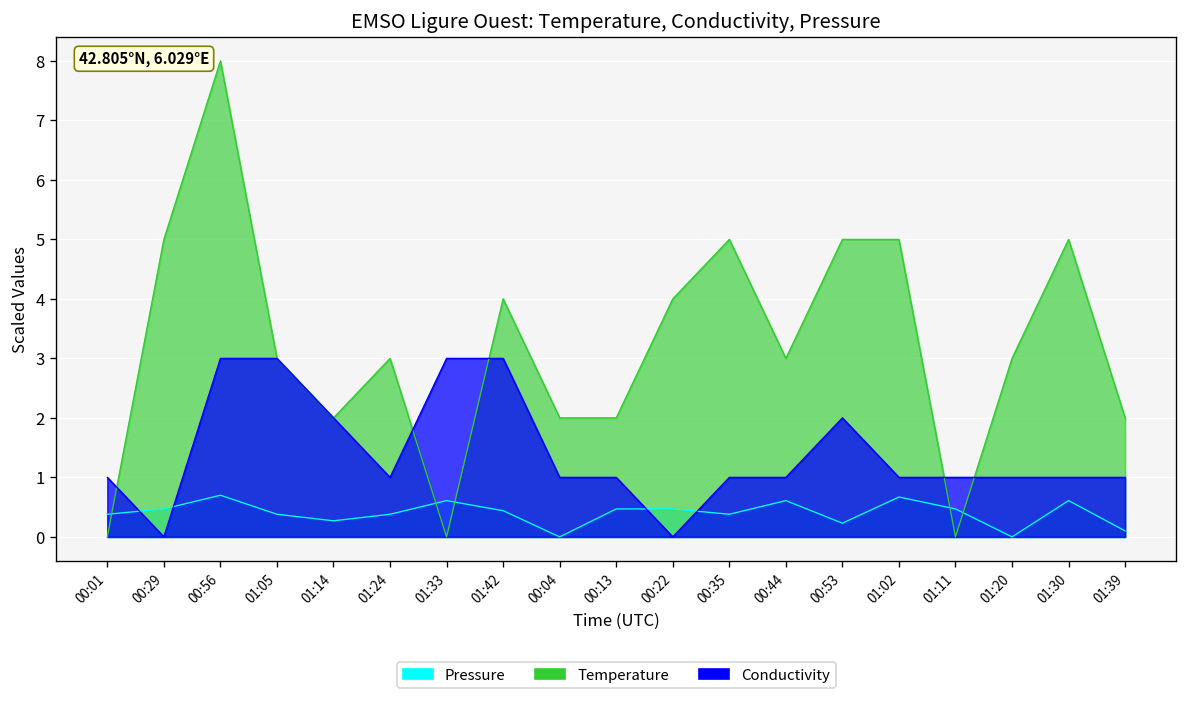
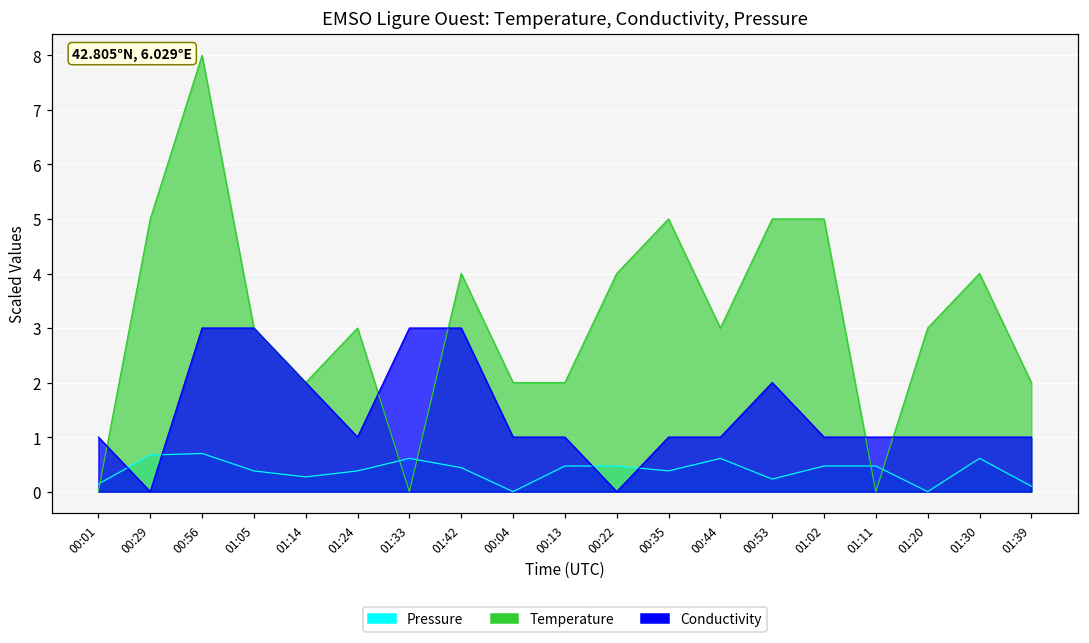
Pressure, 00:01: 0.4 -> 0.1
Pressure, 00:29: 0.5 -> 0.7
Pressure, 01:02: 0.7 -> 0.5
Temperature, 01:30: 5.0 -> 4.0
